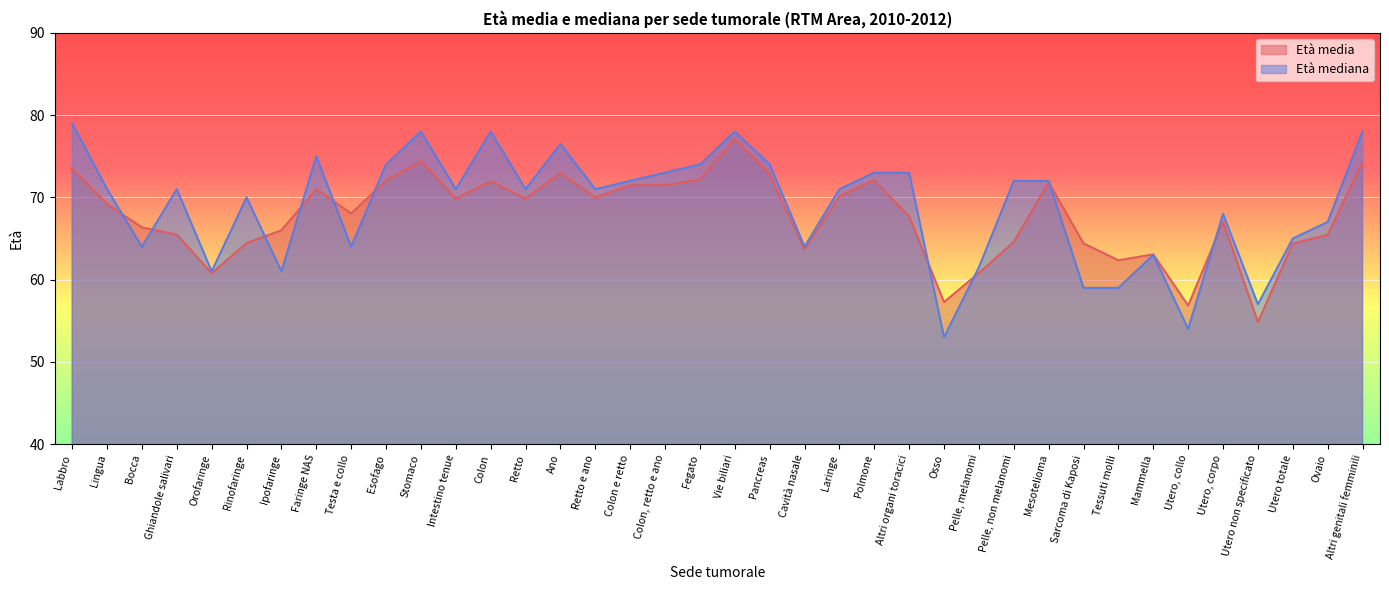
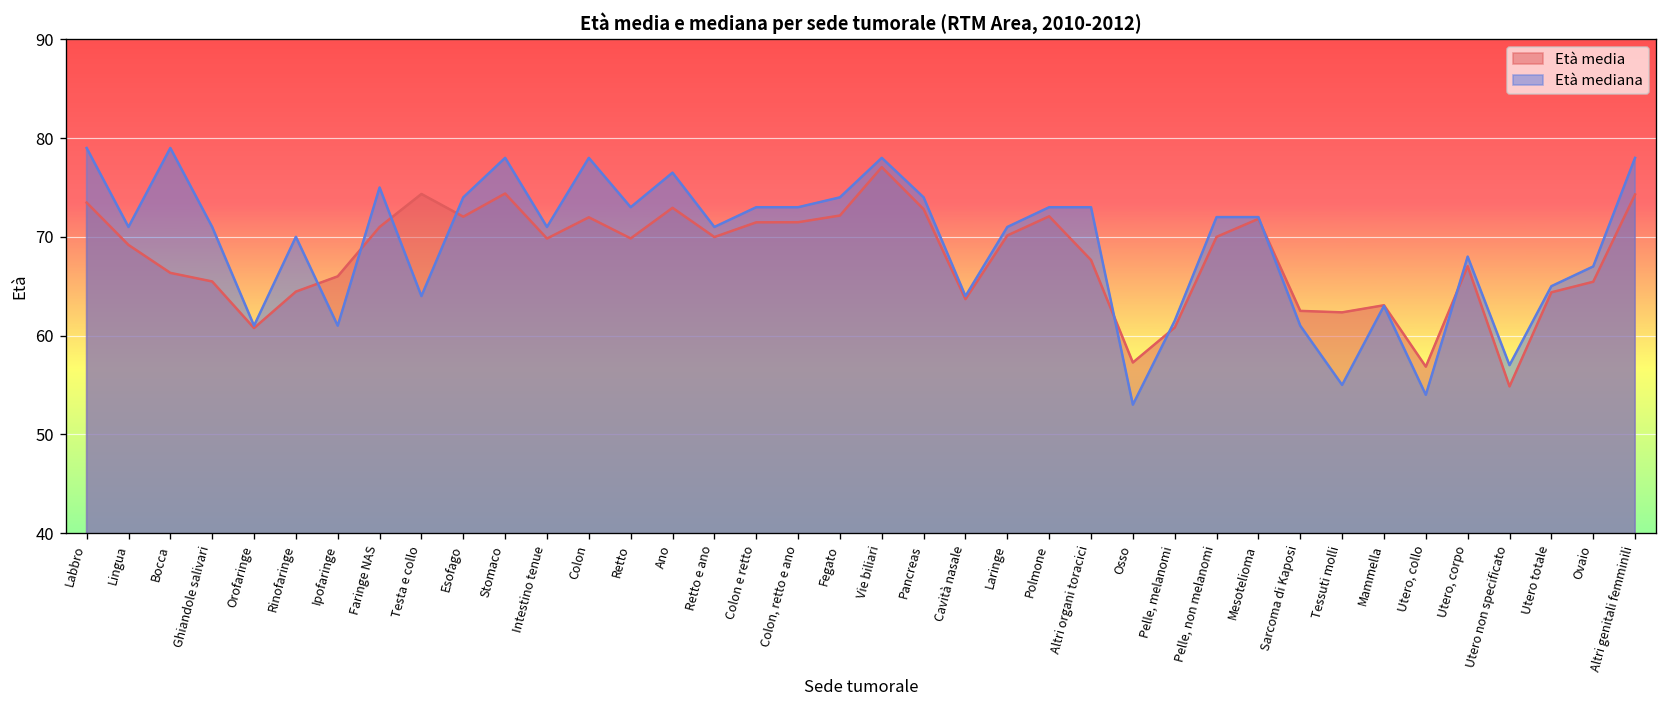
Età mediana, Bocca: 64 -> 79
Età media, Testa e collo: 68 -> 74
Età mediana, Retto: 71 -> 73
Età mediana, Colon e retto: 72 -> 73
Età media, Pelle, non melanomi: 65 -> 70
Età media, Sarcoma di Kaposi: 64 -> 63
Età mediana, Sarcoma di Kaposi: 59 -> 61
Età mediana, Tessuti molli: 59 -> 55
